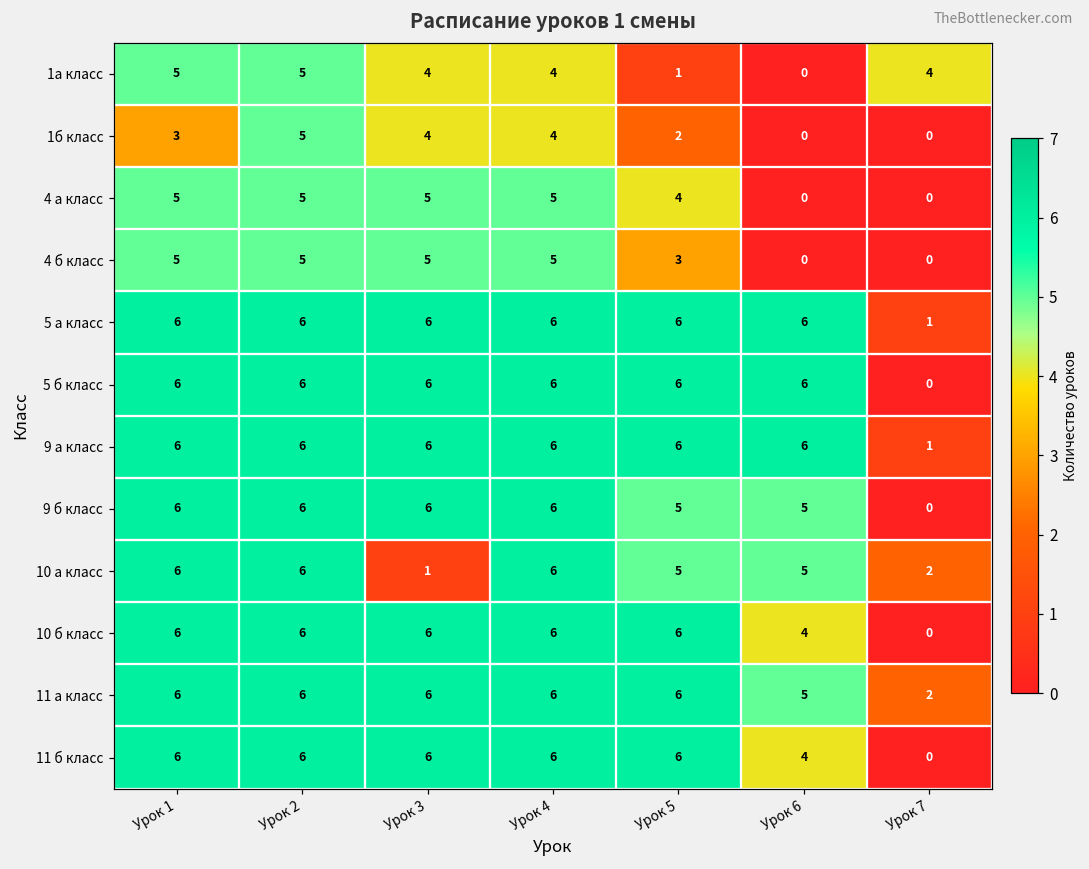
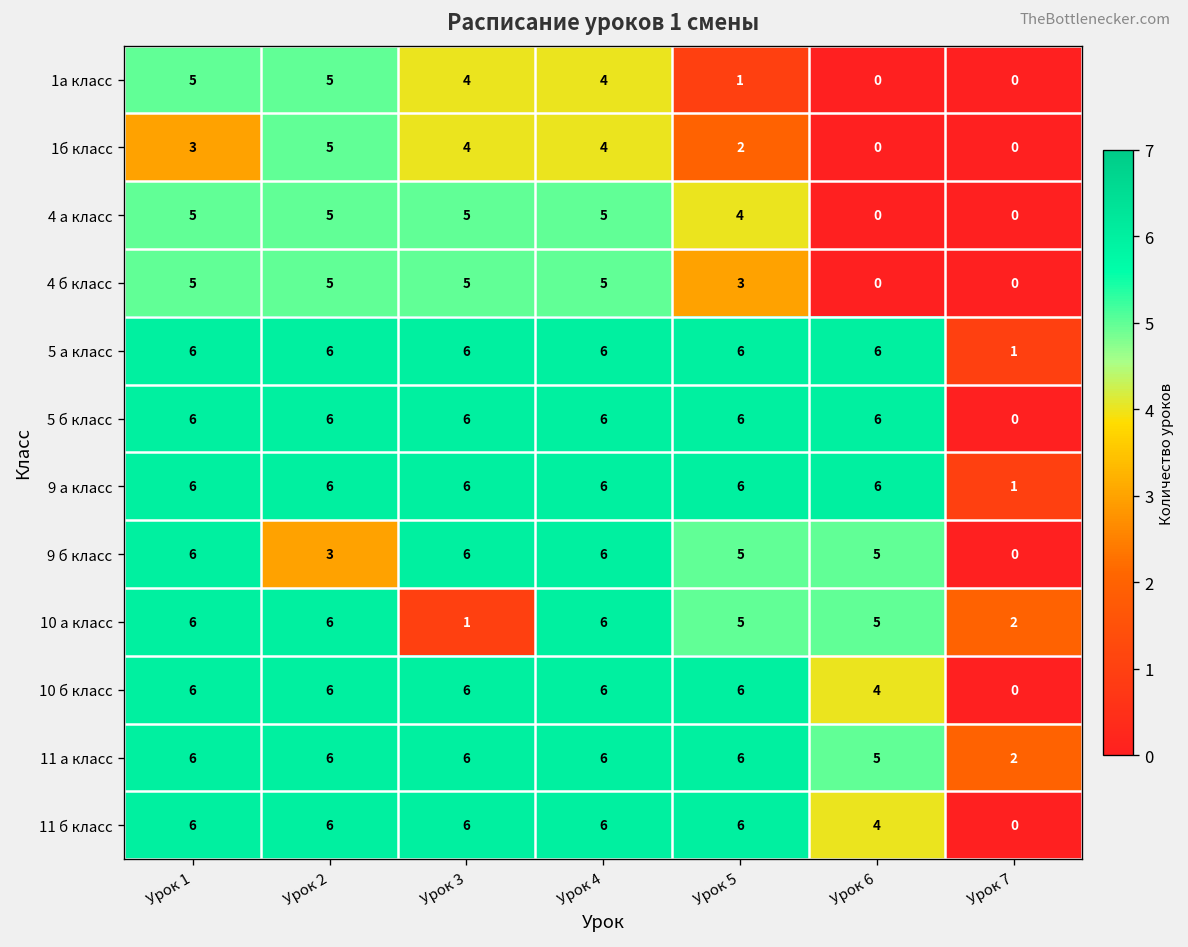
1а класс, Урок 7: 4 -> 0
9 б класс, Урок 2: 6 -> 3
